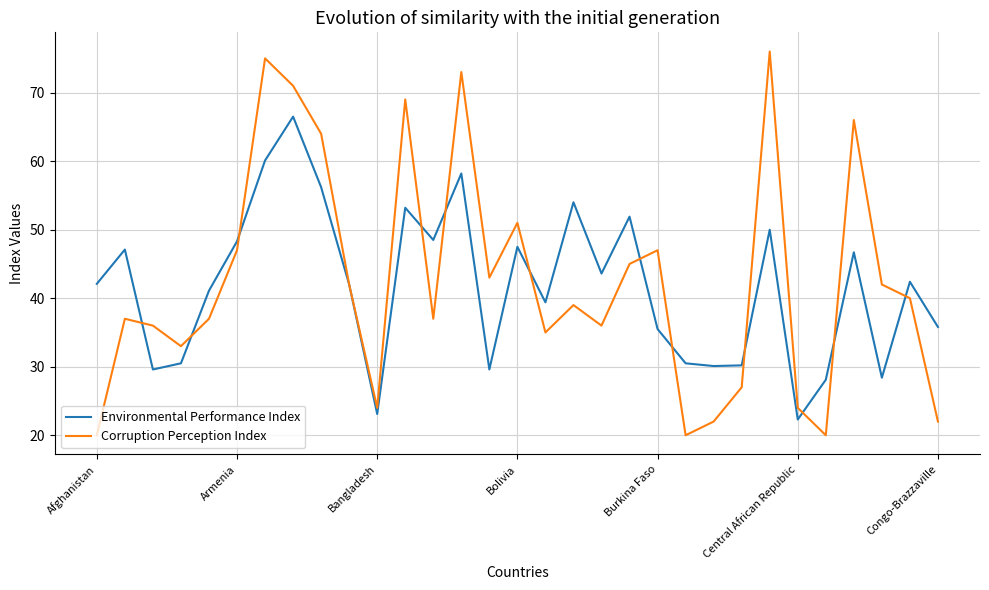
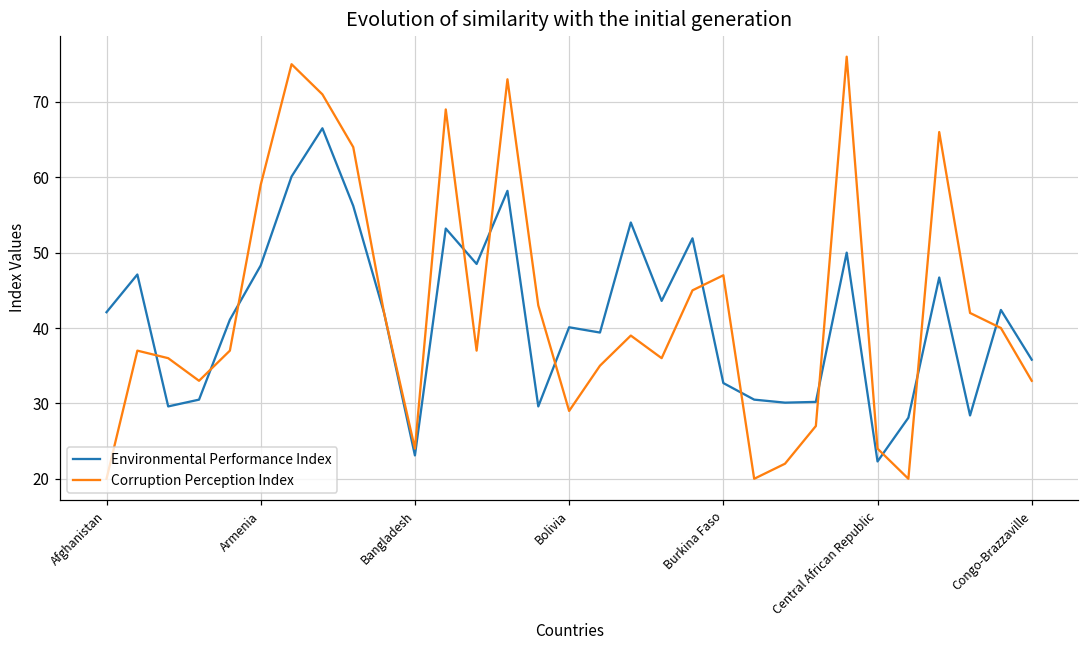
Corruption Perception Index, Armenia: 47 -> 59
Environmental Performance Index, Bolivia: 48 -> 40
Corruption Perception Index, Bolivia: 51 -> 29
Environmental Performance Index, Burkina Faso: 36 -> 33
Corruption Perception Index, Congo-Brazzaville: 22 -> 33
